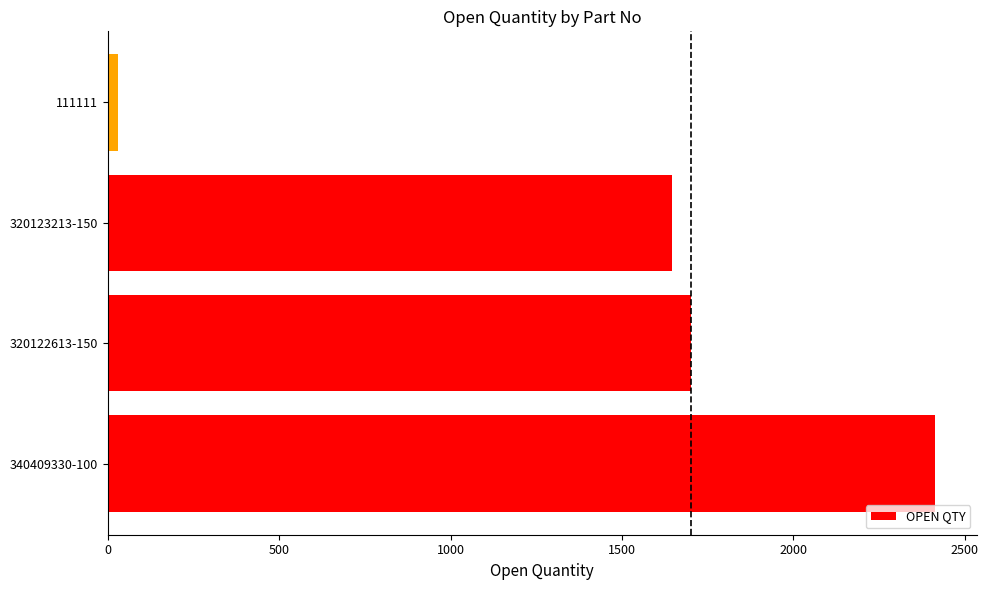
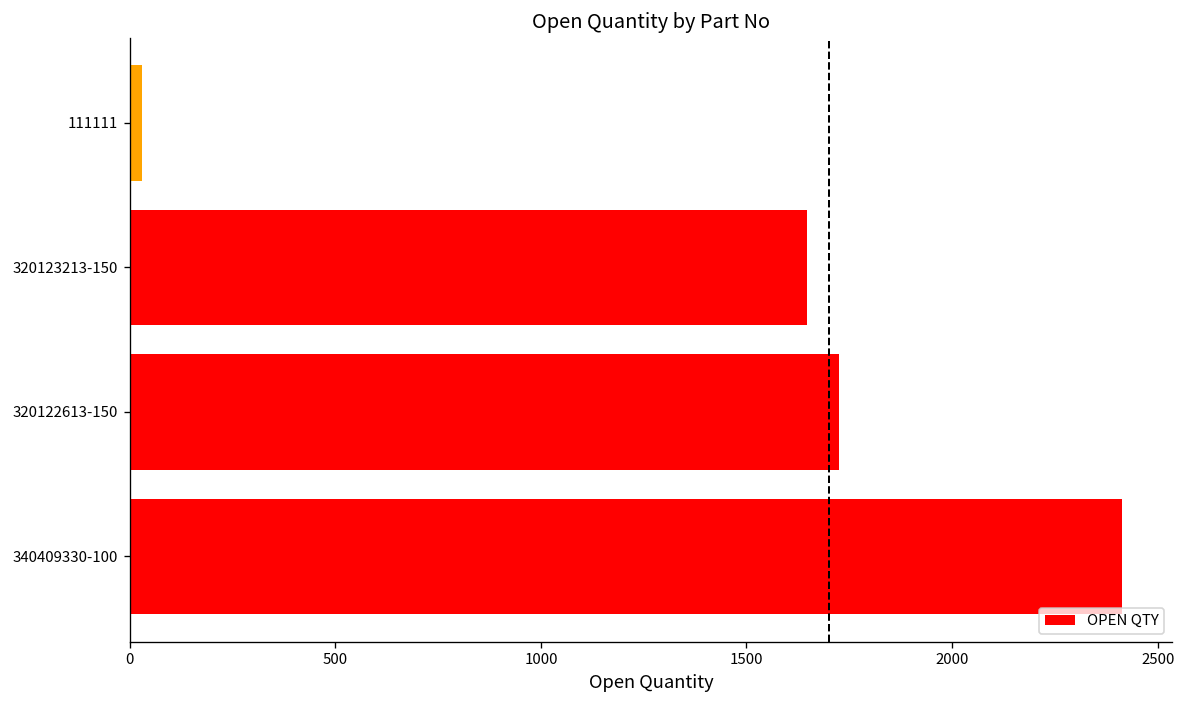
320122613-150: 1700 -> 1730
